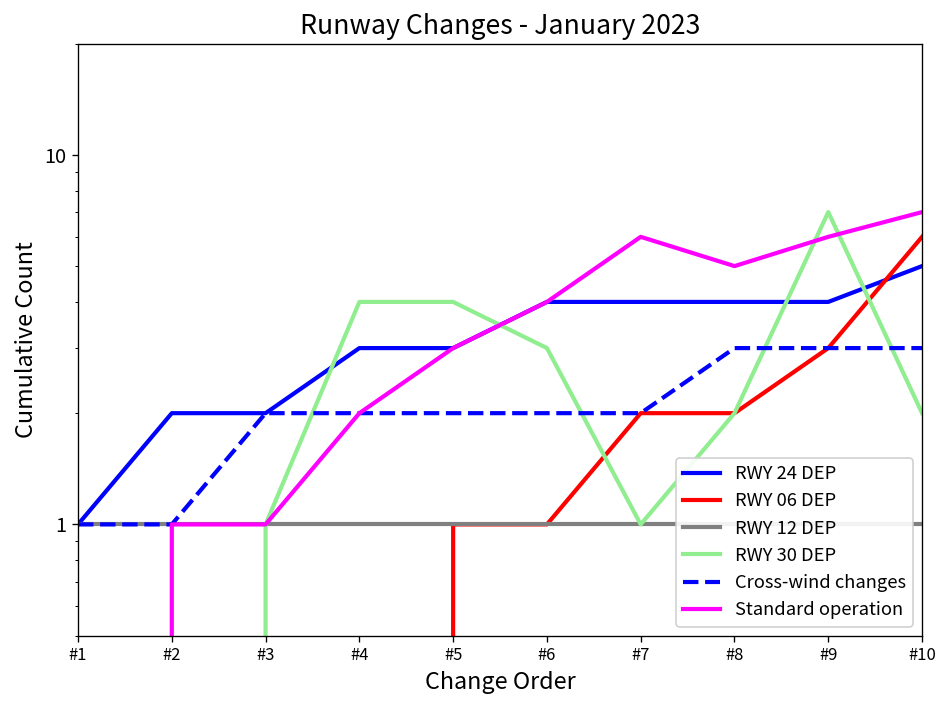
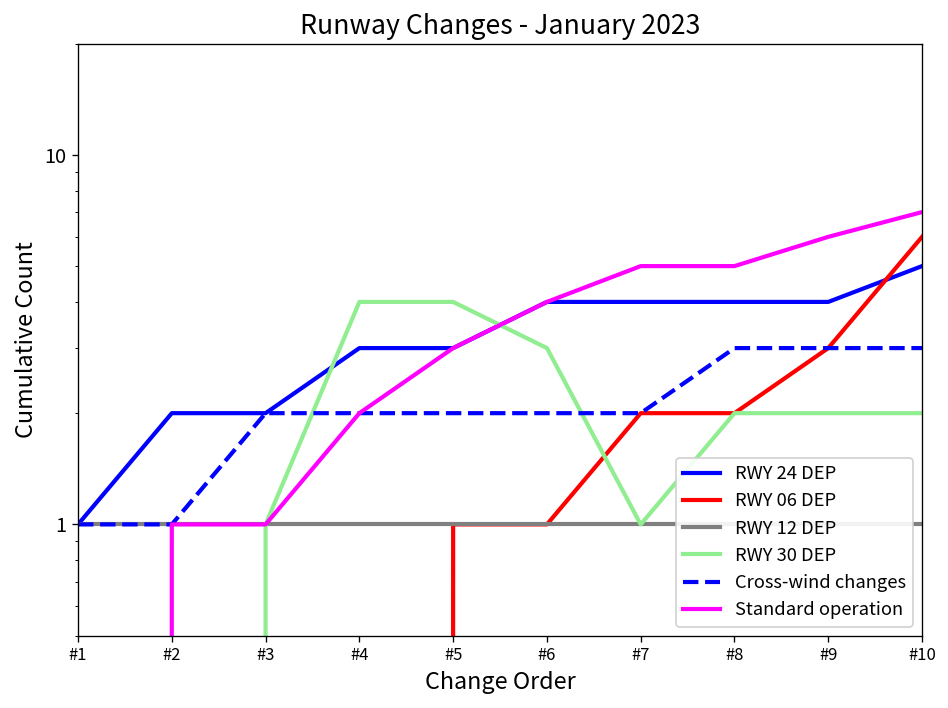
Standard operation, #7: 6 -> 5
RWY 30 DEP, #9: 7 -> 2
